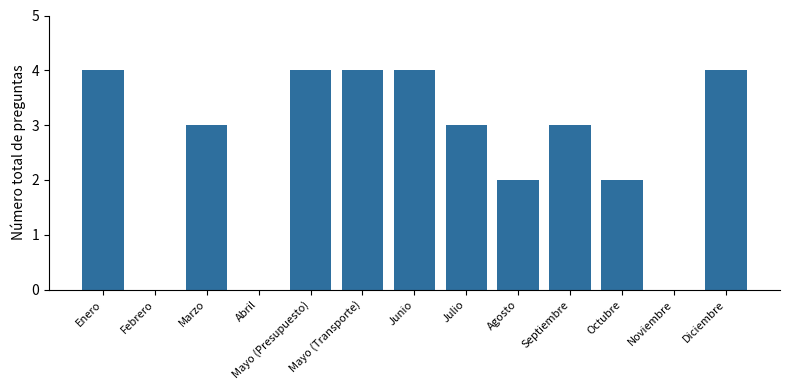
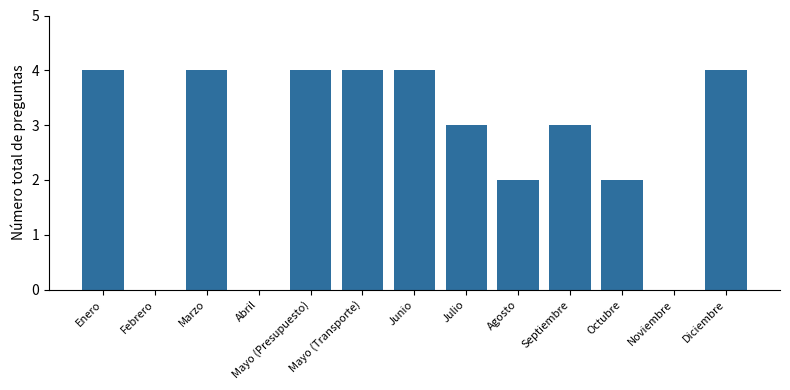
Marzo: 3 -> 4
